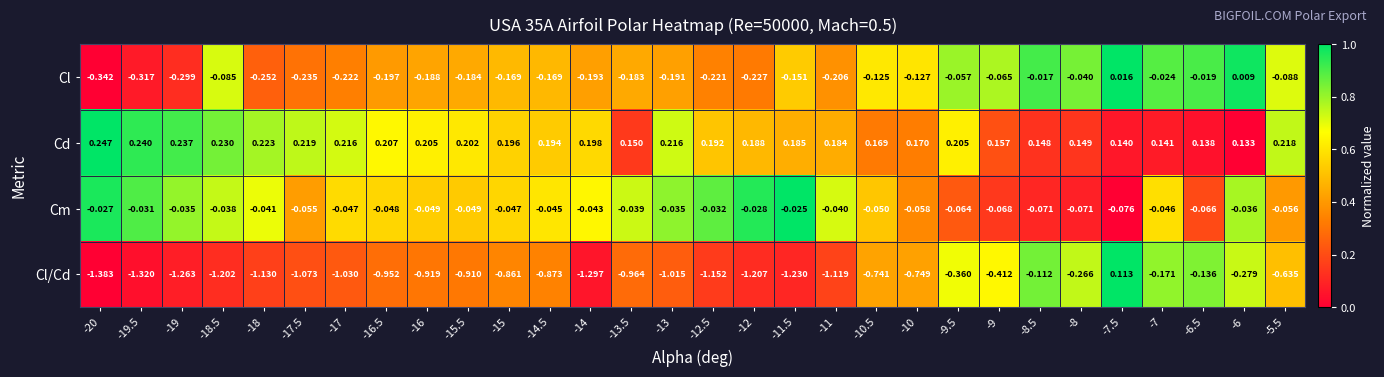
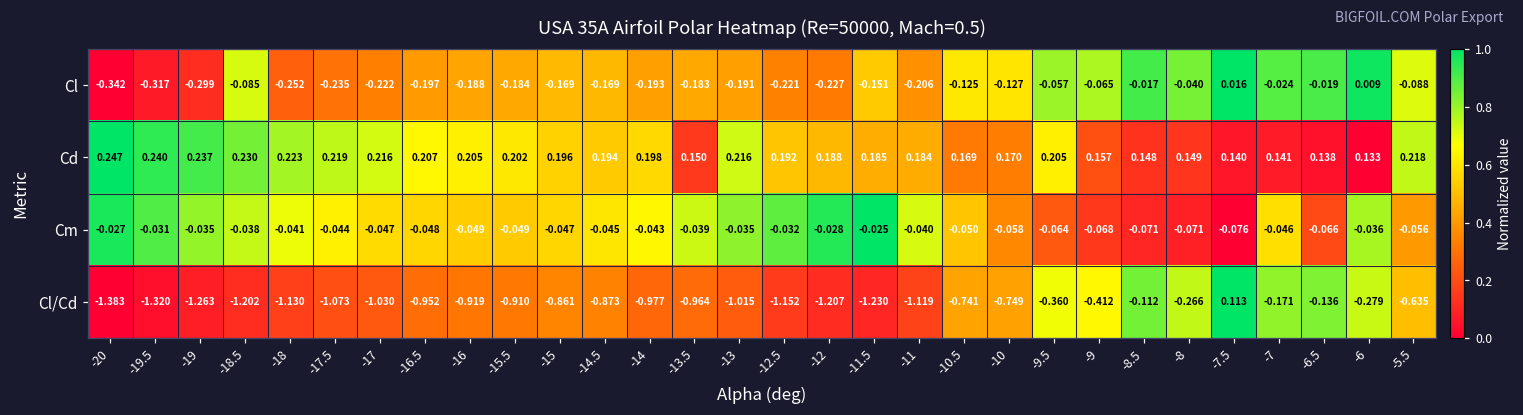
Cm, -17.5: -0.055 -> -0.044
Cl/Cd, -14: -1.297 -> -0.977
